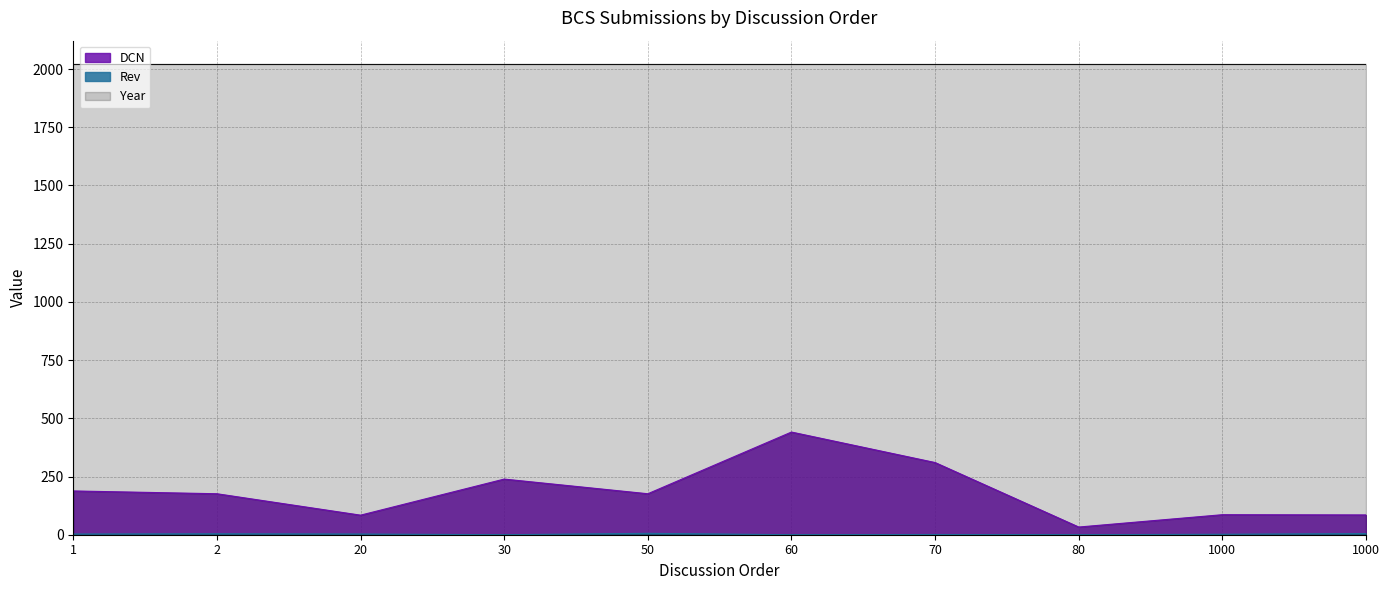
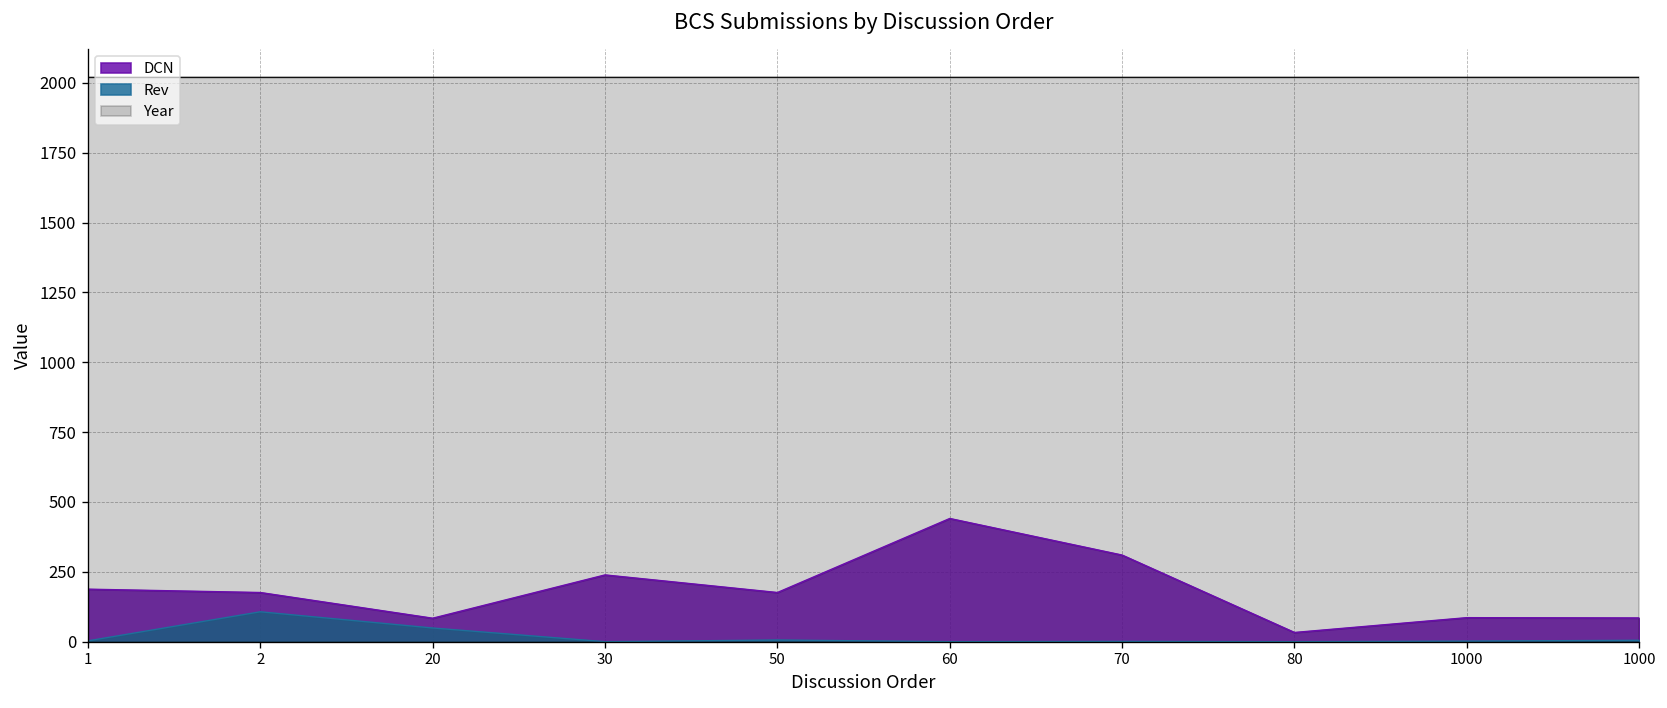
Rev, 2: 0 -> 110
Rev, 20: 0 -> 50
